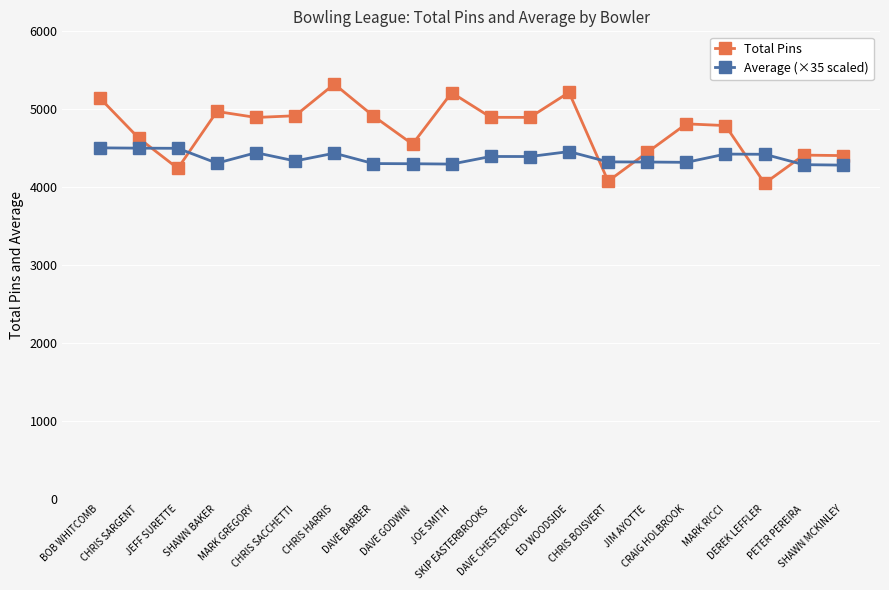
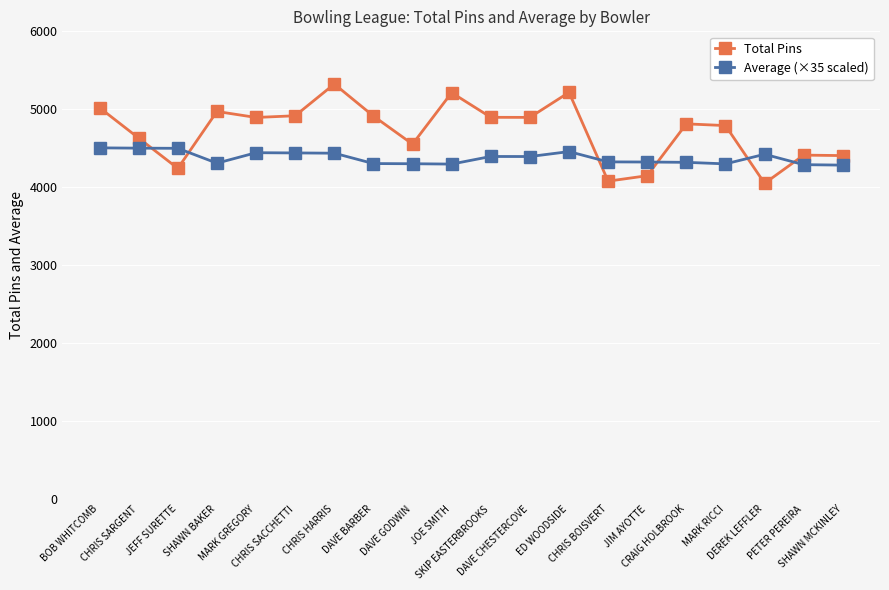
Total Pins, BOB WHITCOMB: 5100 -> 5000
Average (×35 scaled), CHRIS SACCHETTI: 4300 -> 4400
Total Pins, JIM AYOTTE: 4400 -> 4100
Average (×35 scaled), MARK RICCI: 4400 -> 4300
